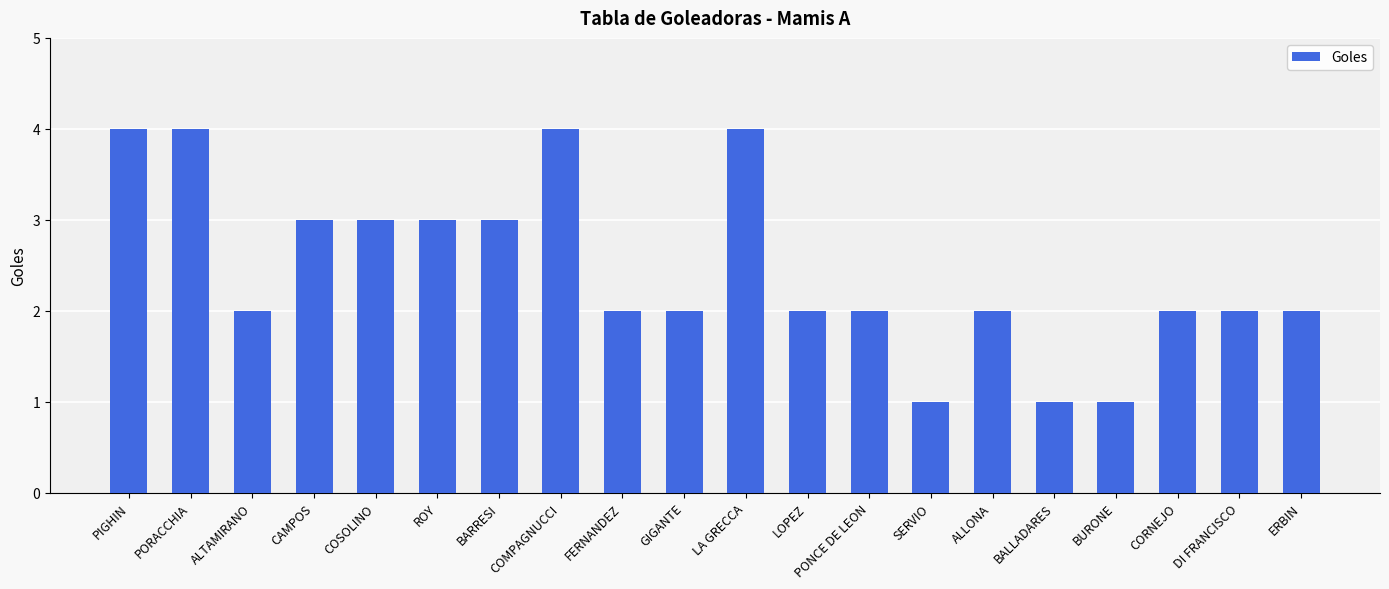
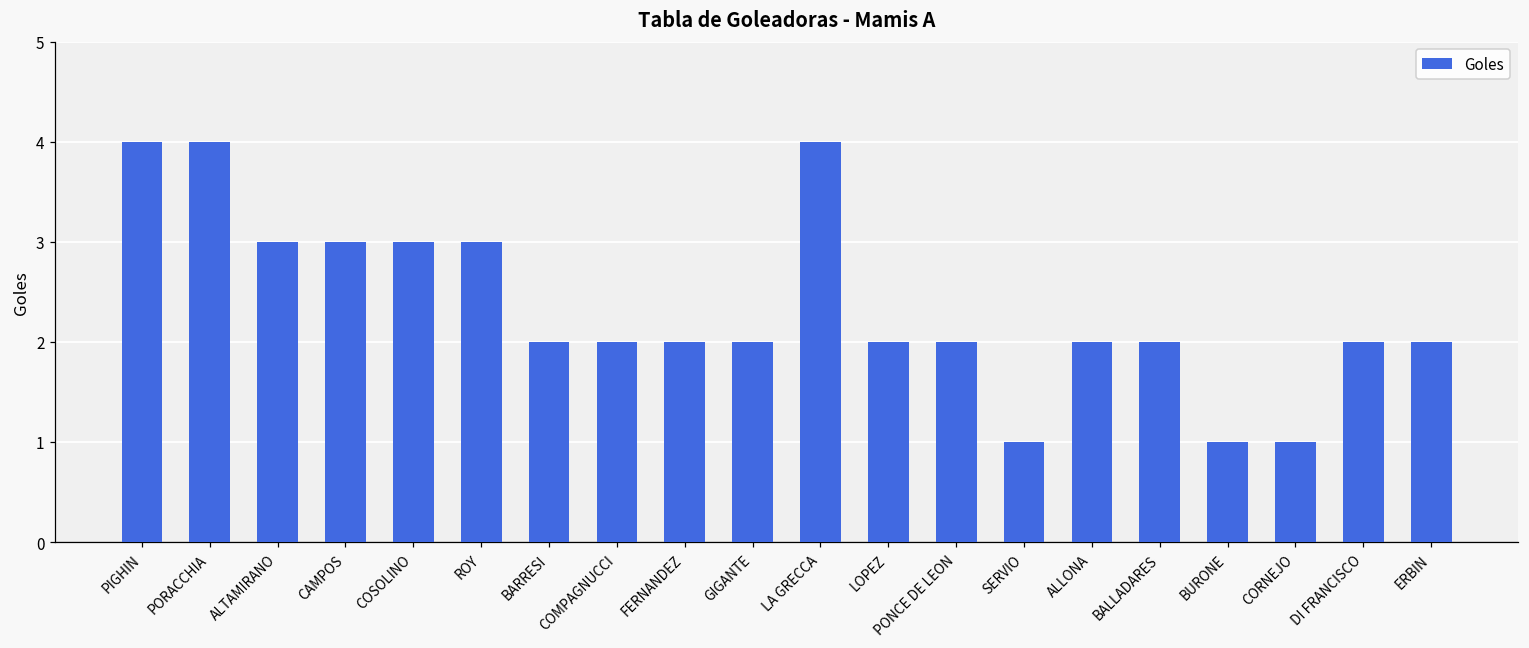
ALTAMIRANO: 2 -> 3
BARRESI: 3 -> 2
COMPAGNUCCI: 4 -> 2
BALLADARES: 1 -> 2
CORNEJO: 2 -> 1
